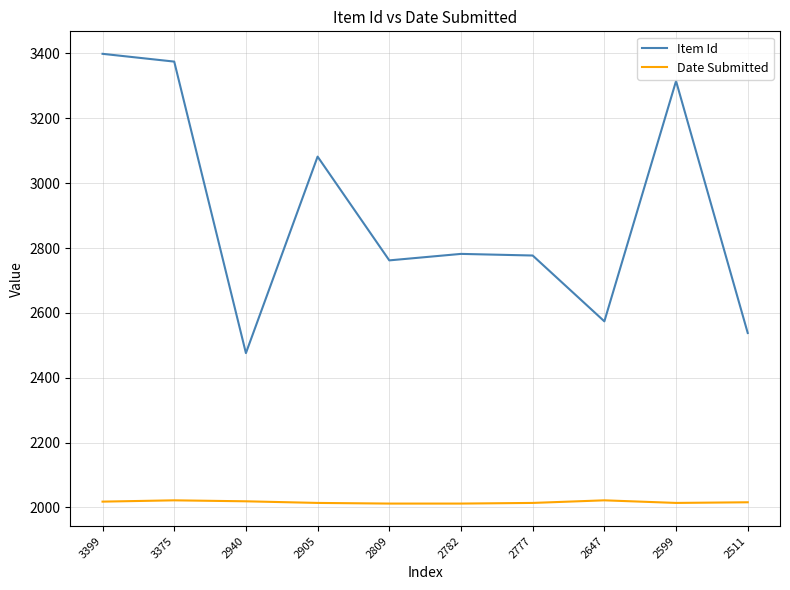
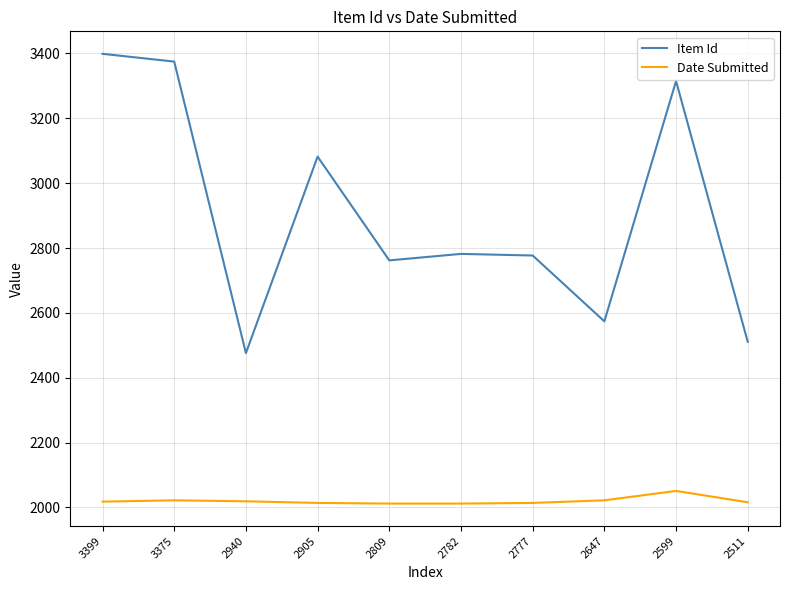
Date Submitted, 2599: 2010 -> 2050
Item Id, 2511: 2540 -> 2510
